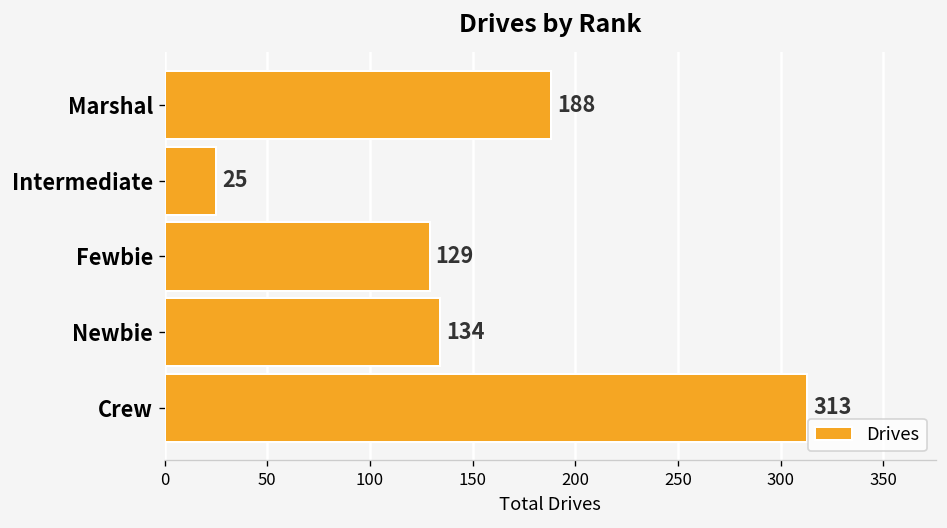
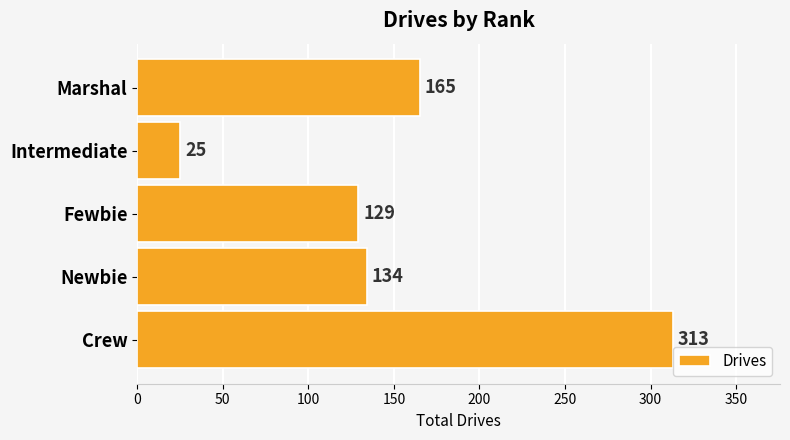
Marshal: 188 -> 165
